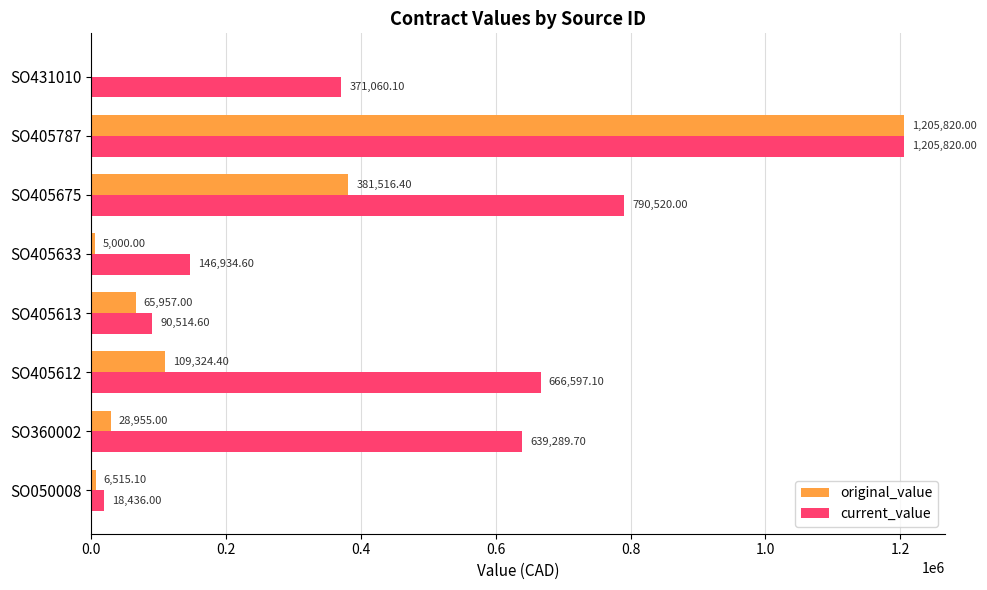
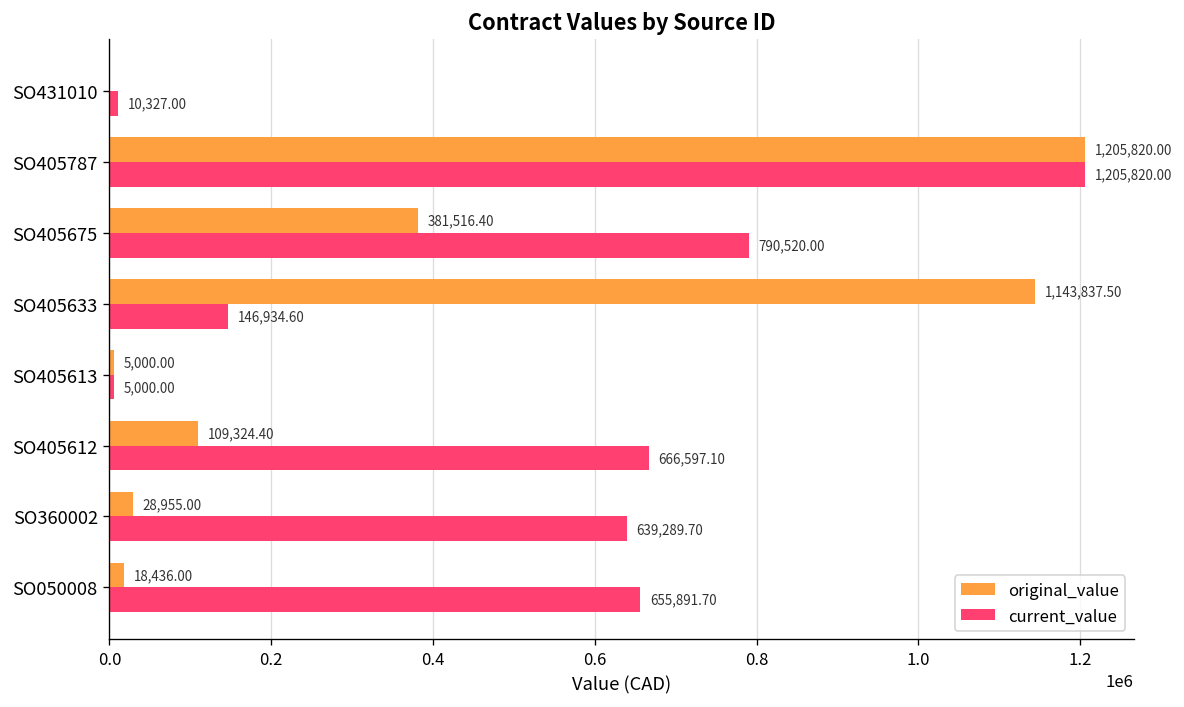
current_value, SO431010: 371,060.10 -> 10,327.00
original_value, SO405633: 5,000.00 -> 1,143,837.50
original_value, SO405613: 65,957.00 -> 5,000.00
current_value, SO405613: 90,514.60 -> 5,000.00
original_value, SO050008: 6,515.10 -> 18,436.00
current_value, SO050008: 18,436.00 -> 655,891.70
